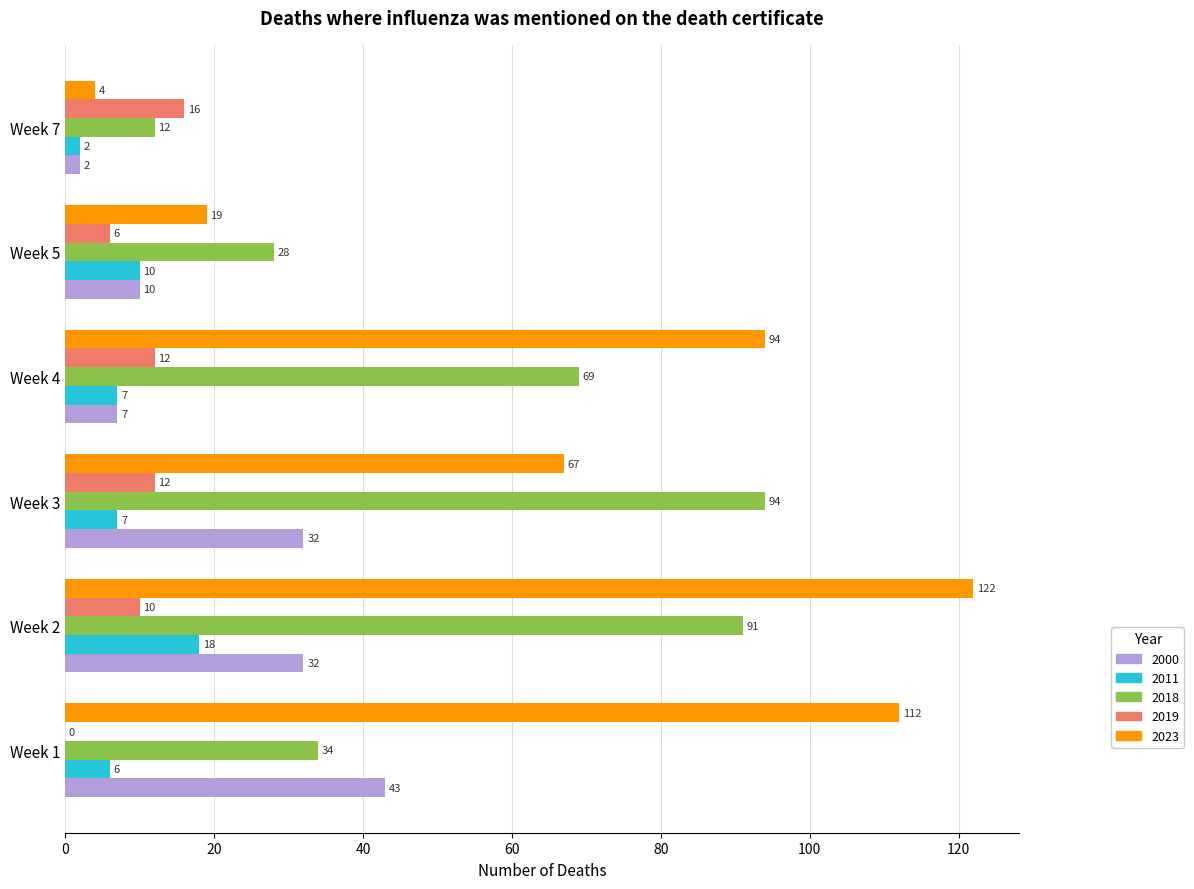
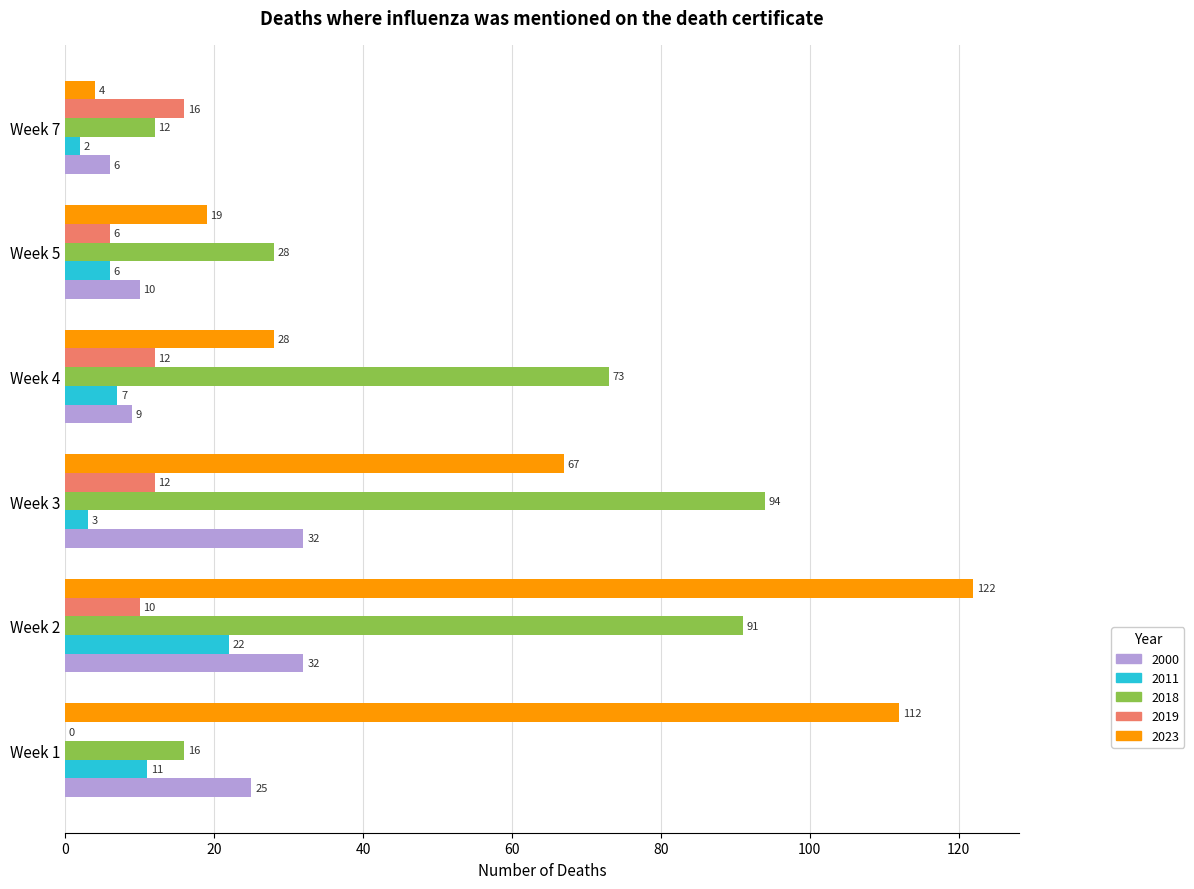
2000, Week 7: 2 -> 6
2011, Week 5: 10 -> 6
2023, Week 4: 94 -> 28
2018, Week 4: 69 -> 73
2000, Week 4: 7 -> 9
2011, Week 3: 7 -> 3
2011, Week 2: 18 -> 22
2018, Week 1: 34 -> 16
2011, Week 1: 6 -> 11
2000, Week 1: 43 -> 25
